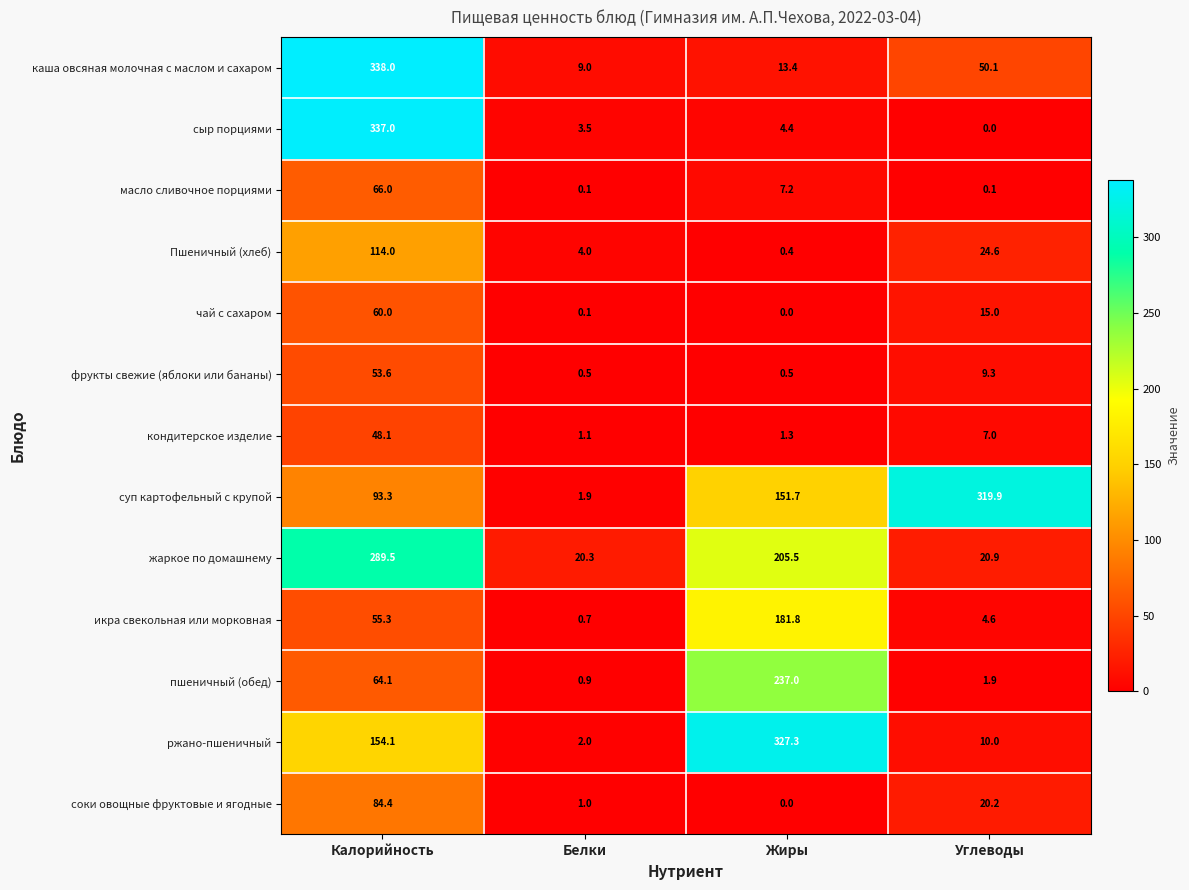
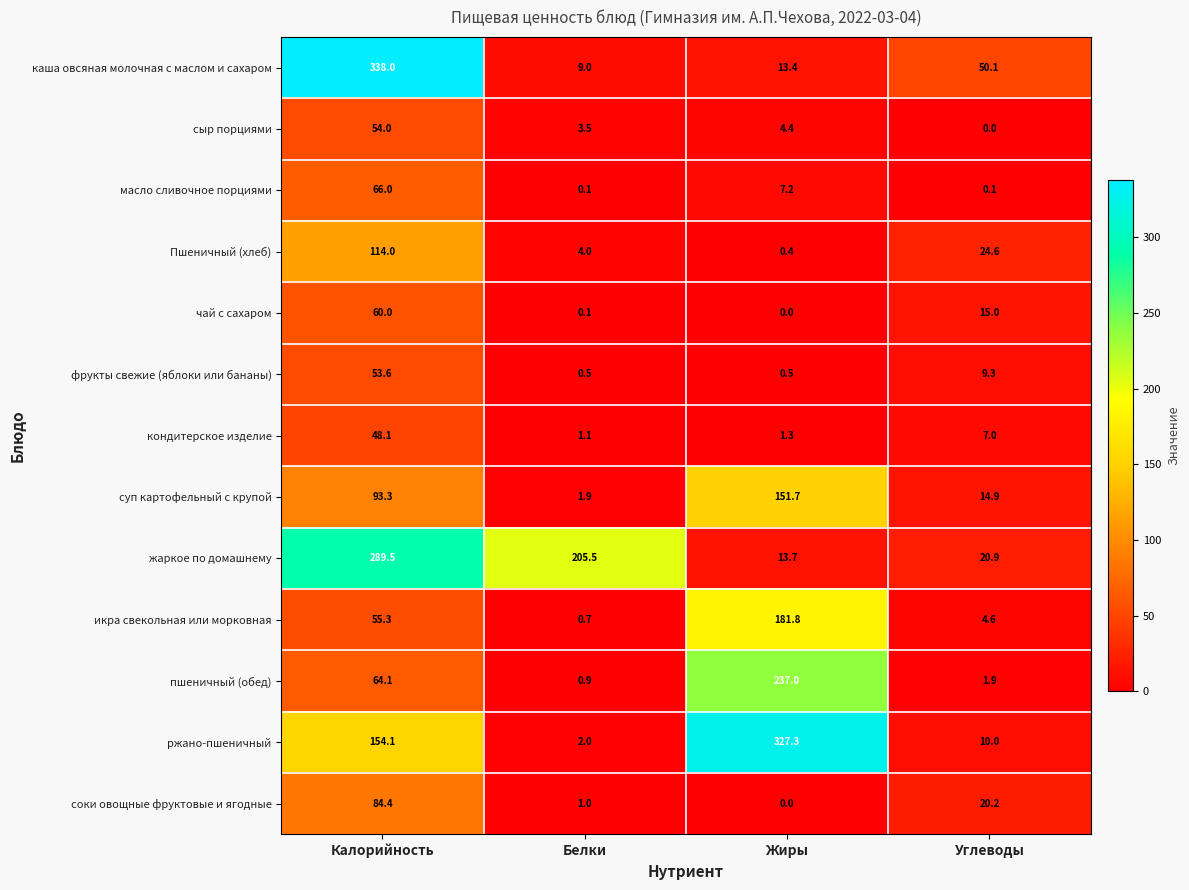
сыр порциями, Калорийность: 337.0 -> 54.0
суп картофельный с крупой, Углеводы: 319.9 -> 14.9
жаркое по домашнему, Белки: 20.3 -> 205.5
жаркое по домашнему, Жиры: 205.5 -> 13.7
